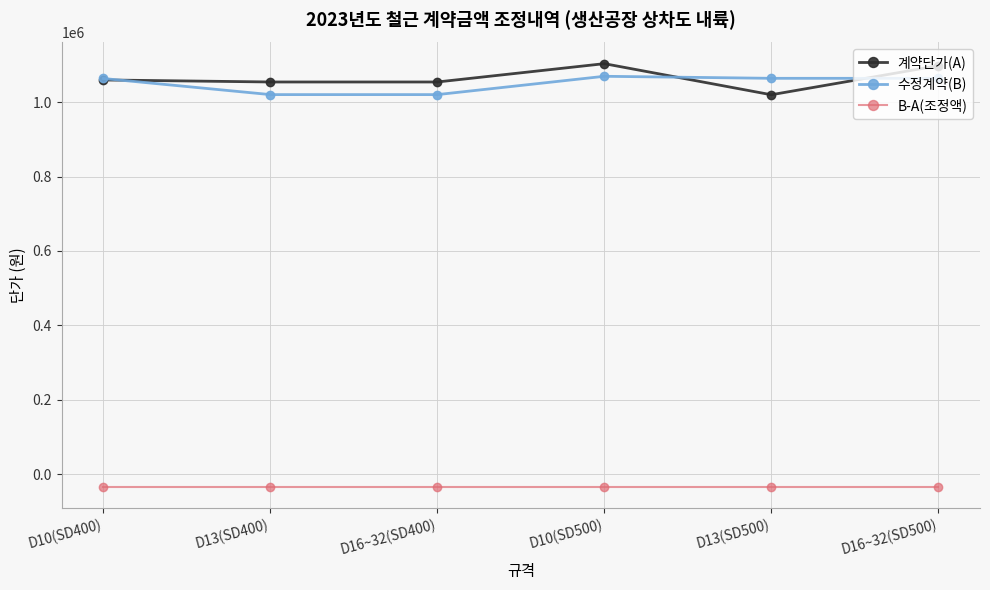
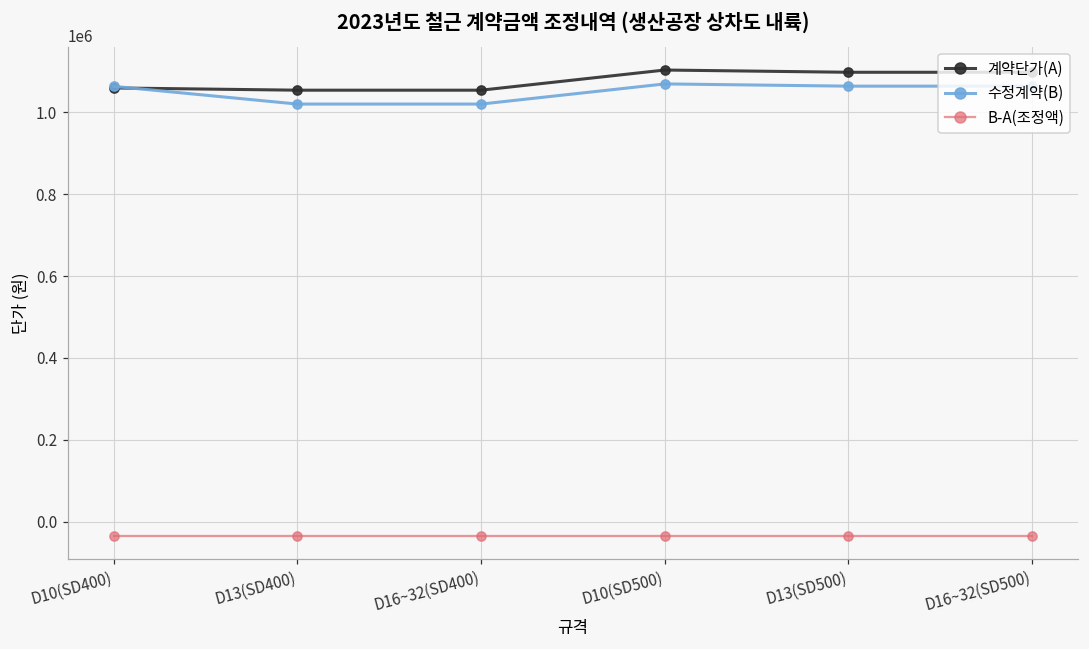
계약단가(A), D13(SD500): 1020000 -> 1100000
